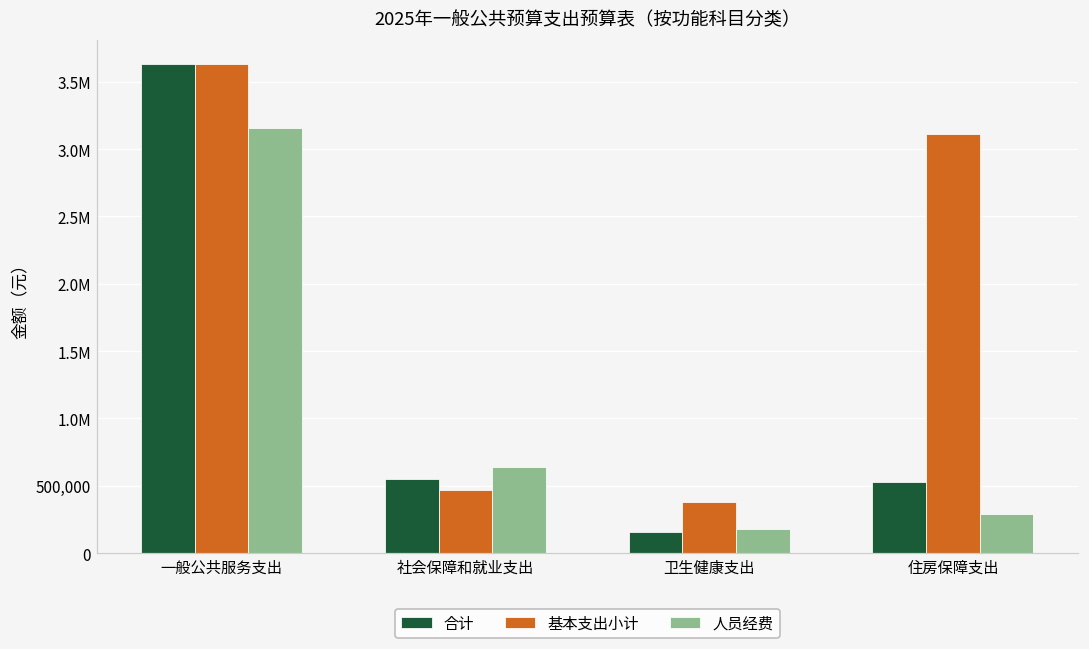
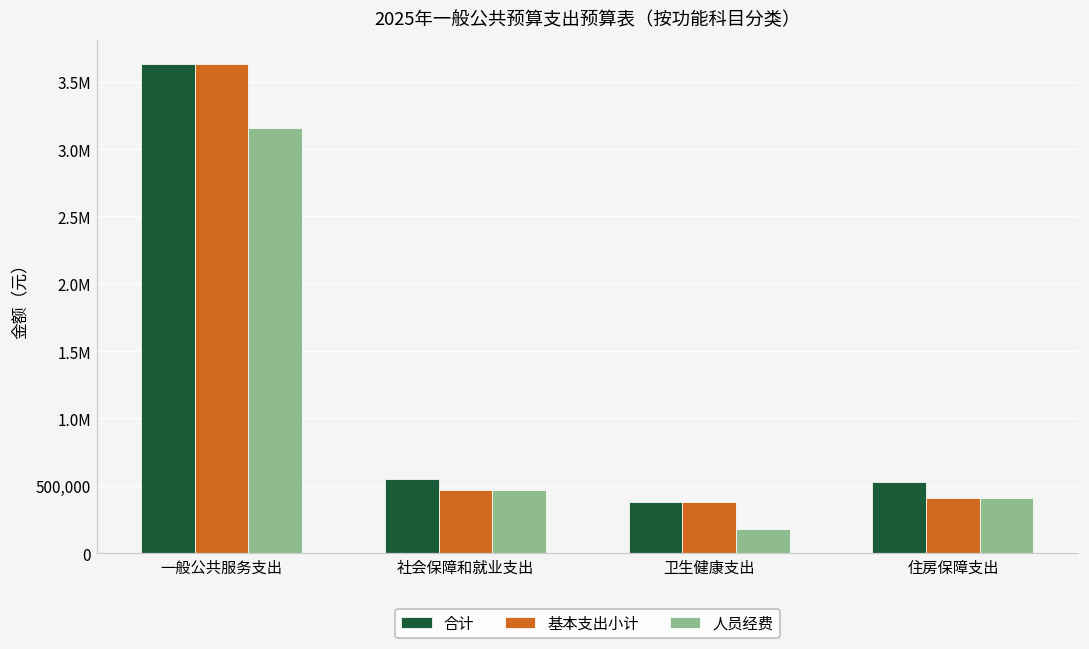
人员经费, 社会保障和就业支出: 640,000 -> 470,000
合计, 卫生健康支出: 160,000 -> 380,000
基本支出小计, 住房保障支出: 3,110,000 -> 410,000
人员经费, 住房保障支出: 290,000 -> 410,000
